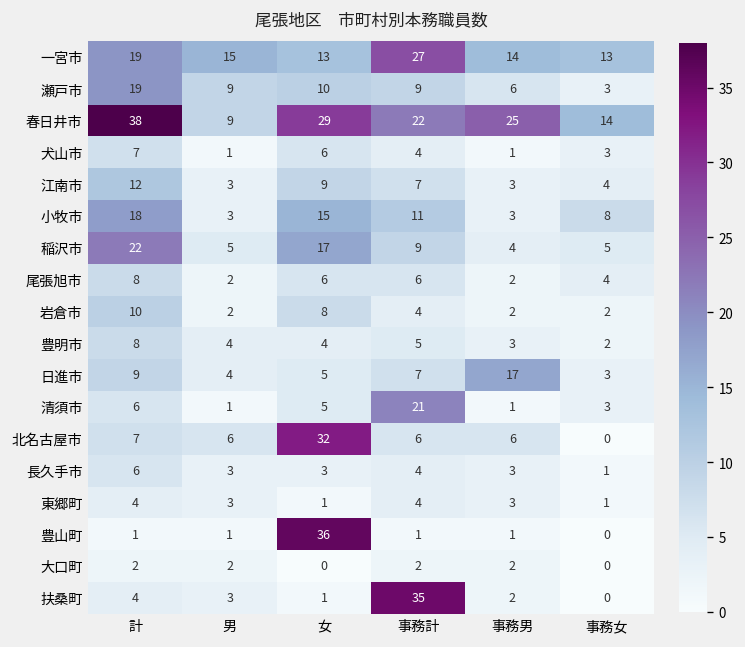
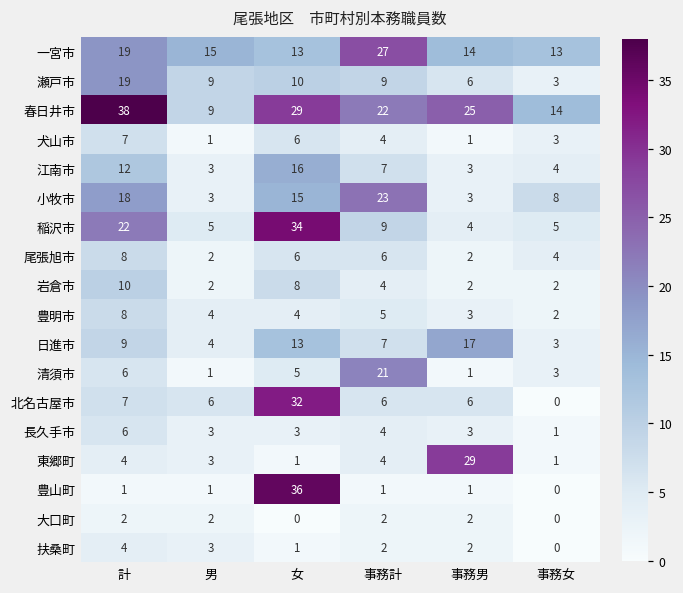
江南市, 女: 9 -> 16
小牧市, 事務計: 11 -> 23
稲沢市, 女: 17 -> 34
日進市, 女: 5 -> 13
東郷町, 事務男: 3 -> 29
扶桑町, 事務計: 35 -> 2
